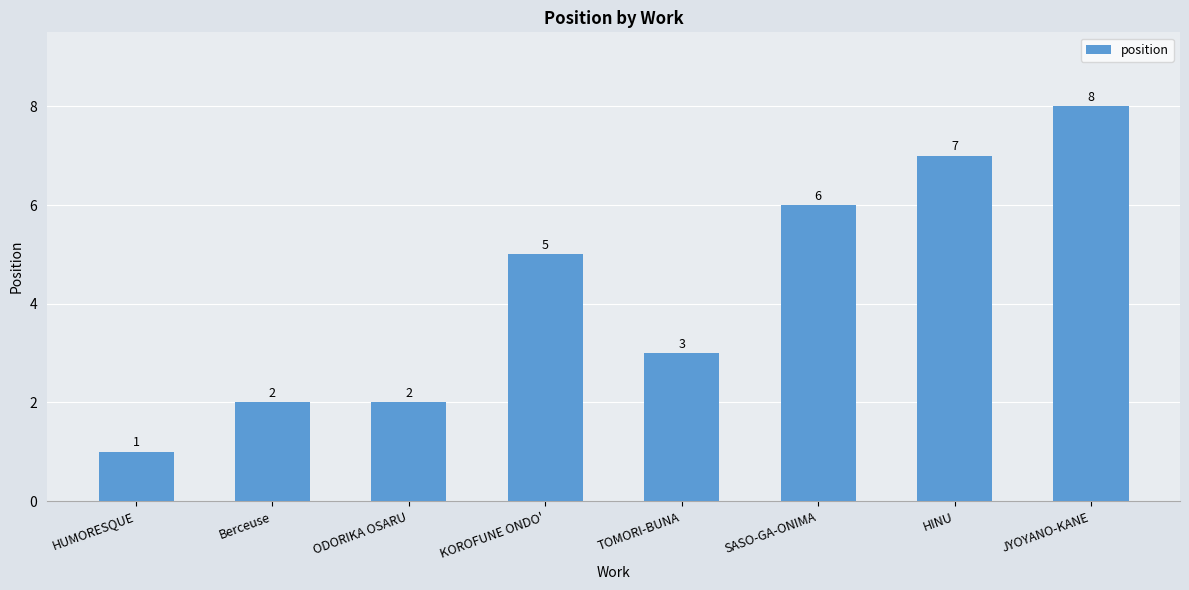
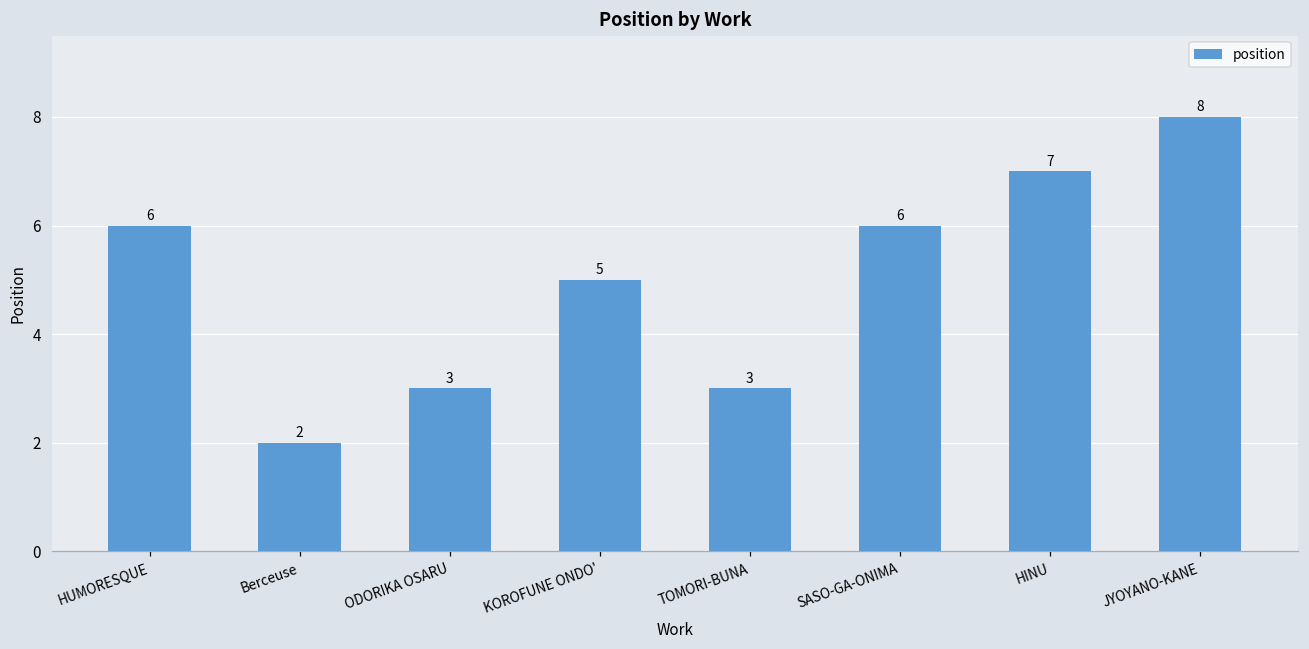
HUMORESQUE: 1 -> 6
ODORIKA OSARU: 2 -> 3
